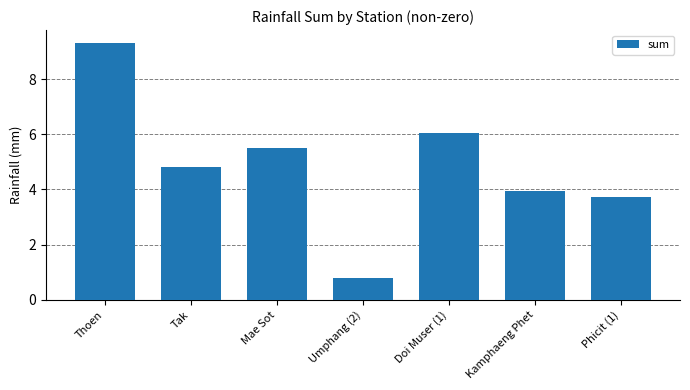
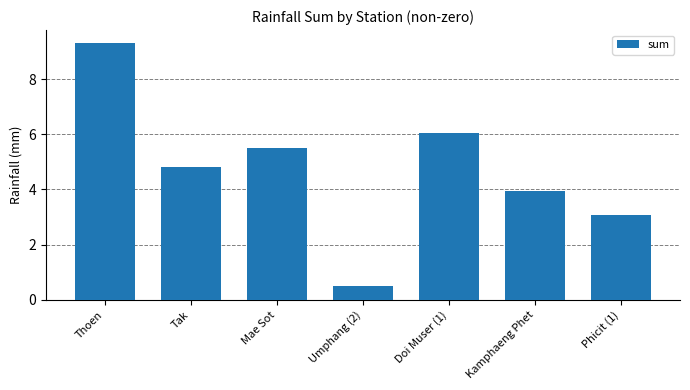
Umphang (2): 0.8 -> 0.5
Phicit (1): 3.7 -> 3.1
